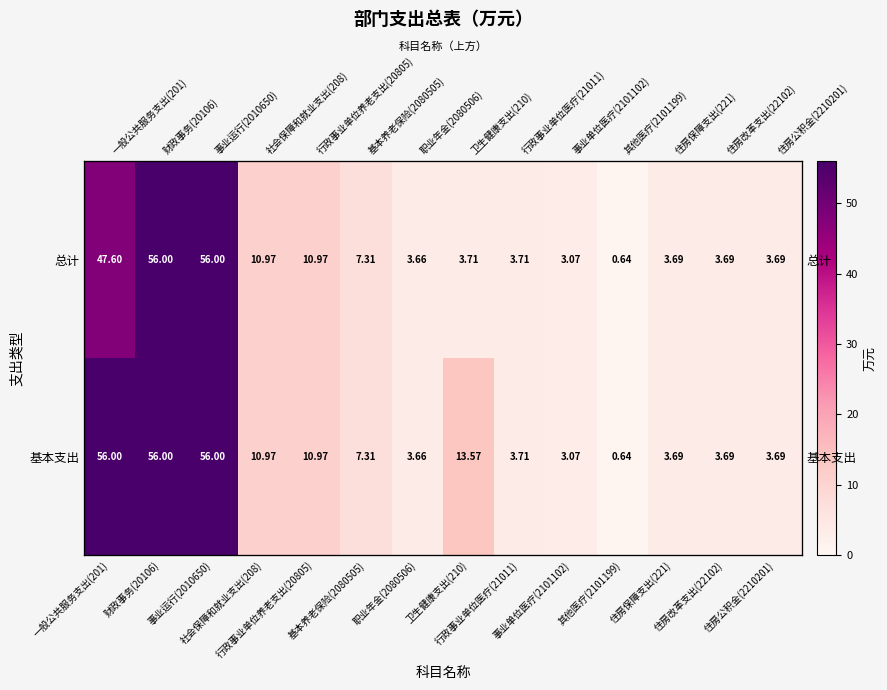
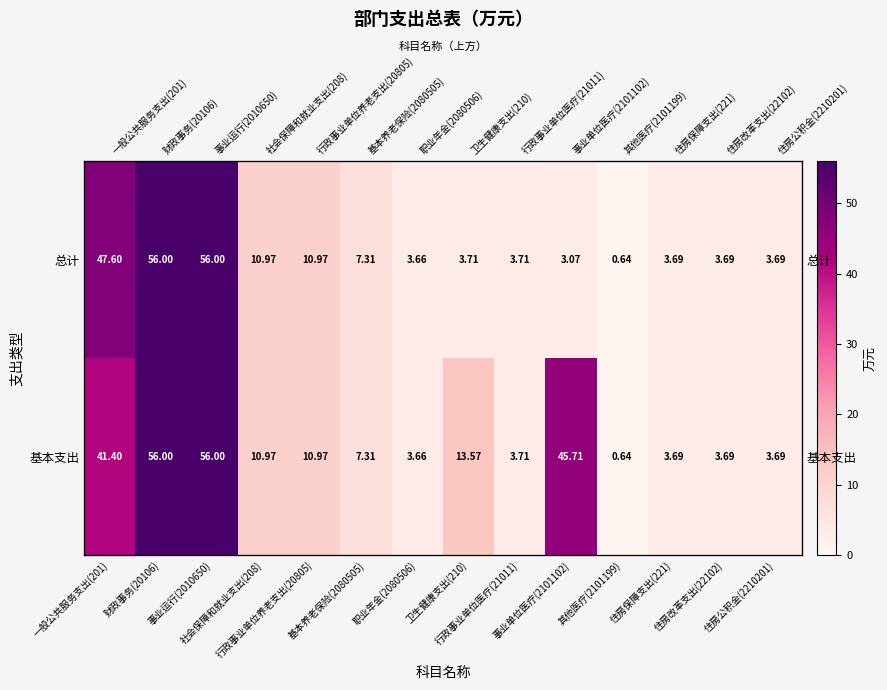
基本支出, 一般公共服务支出(201): 56.00 -> 41.40
基本支出, 事业单位医疗(2101102): 3.07 -> 45.71
